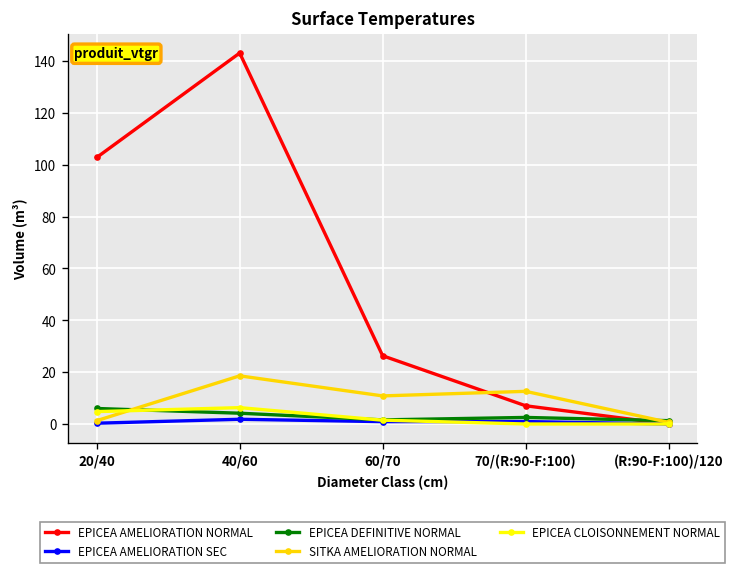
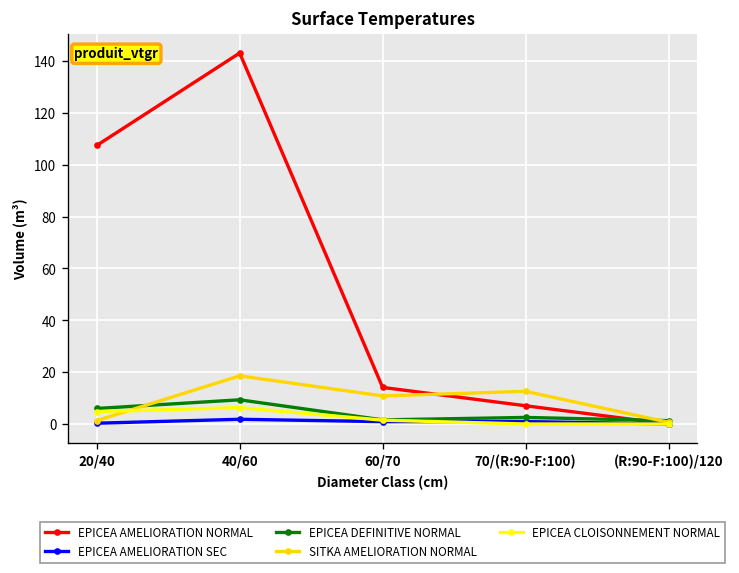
EPICEA AMELIORATION NORMAL, 20/40: 103 -> 107
EPICEA DEFINITIVE NORMAL, 40/60: 4 -> 9
EPICEA AMELIORATION NORMAL, 60/70: 26 -> 14
